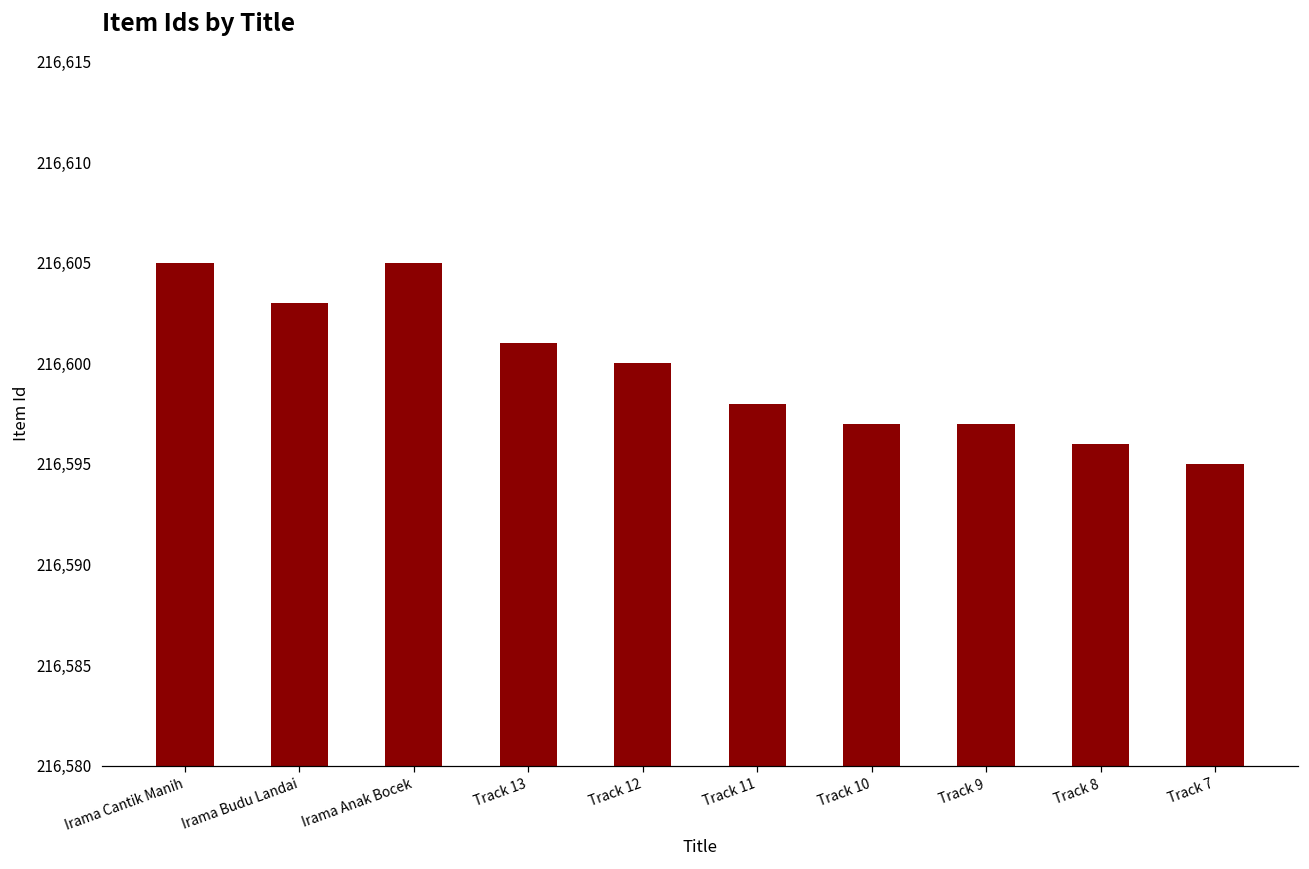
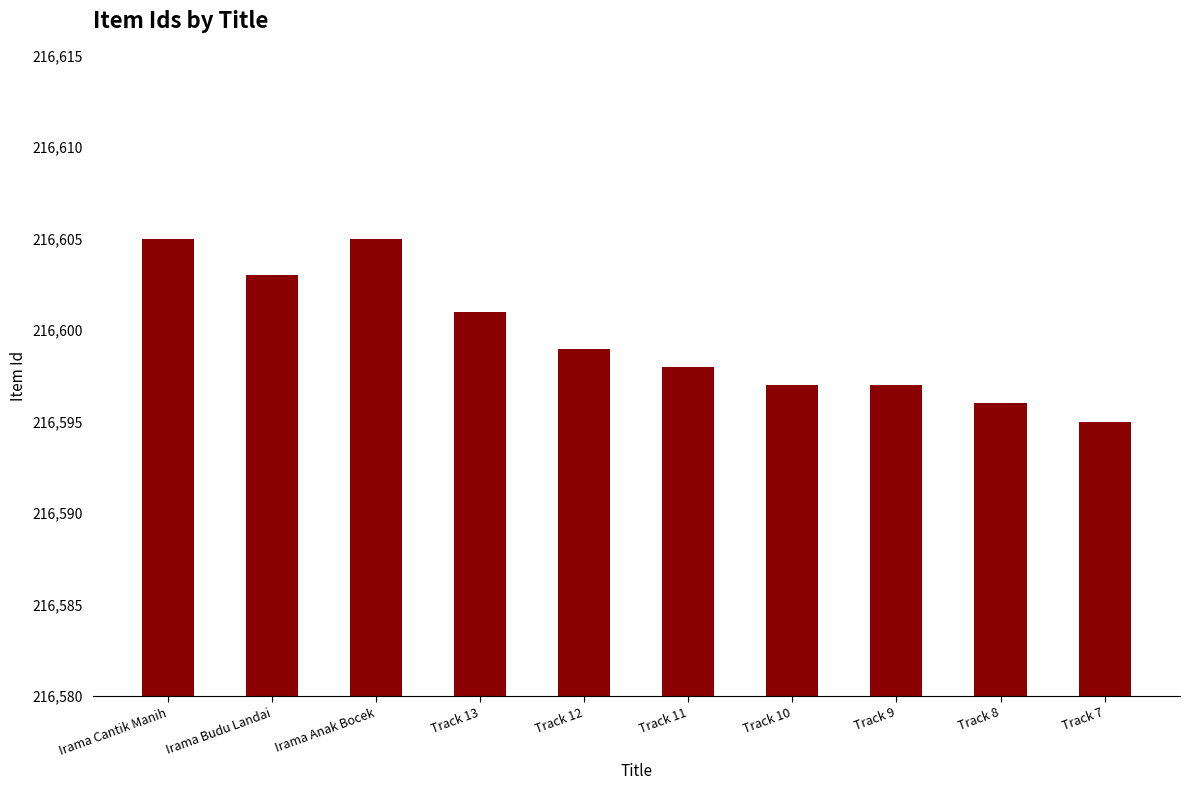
Track 12: 216,600 -> 216,599
